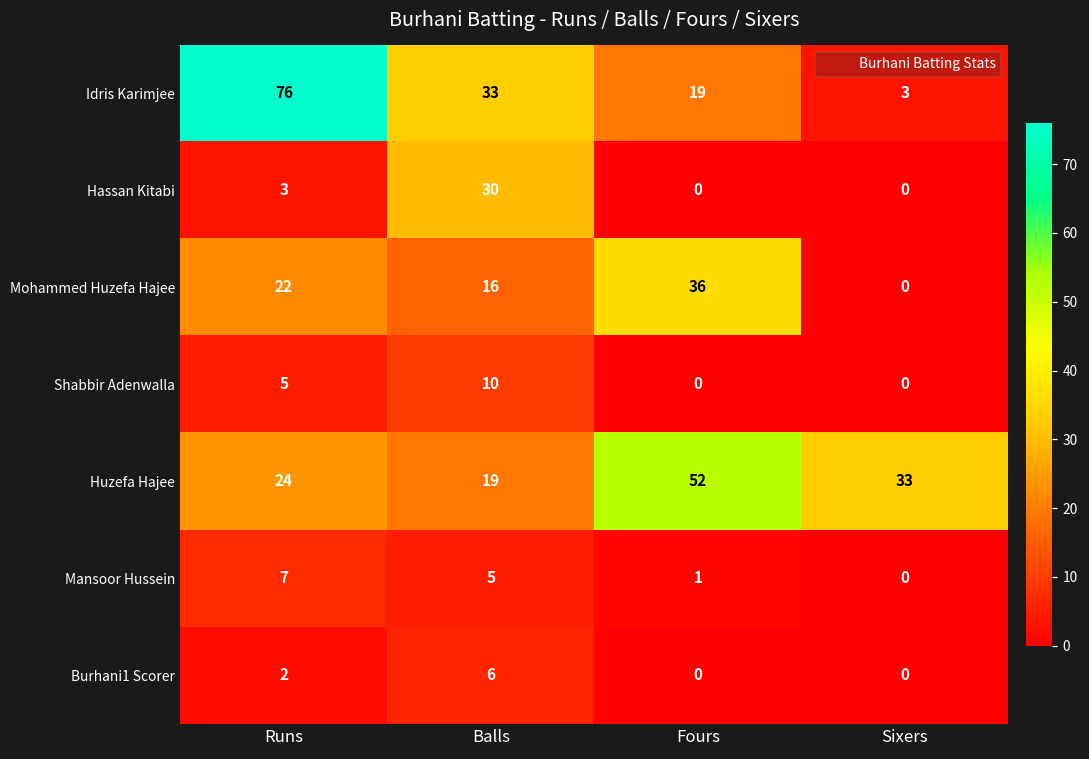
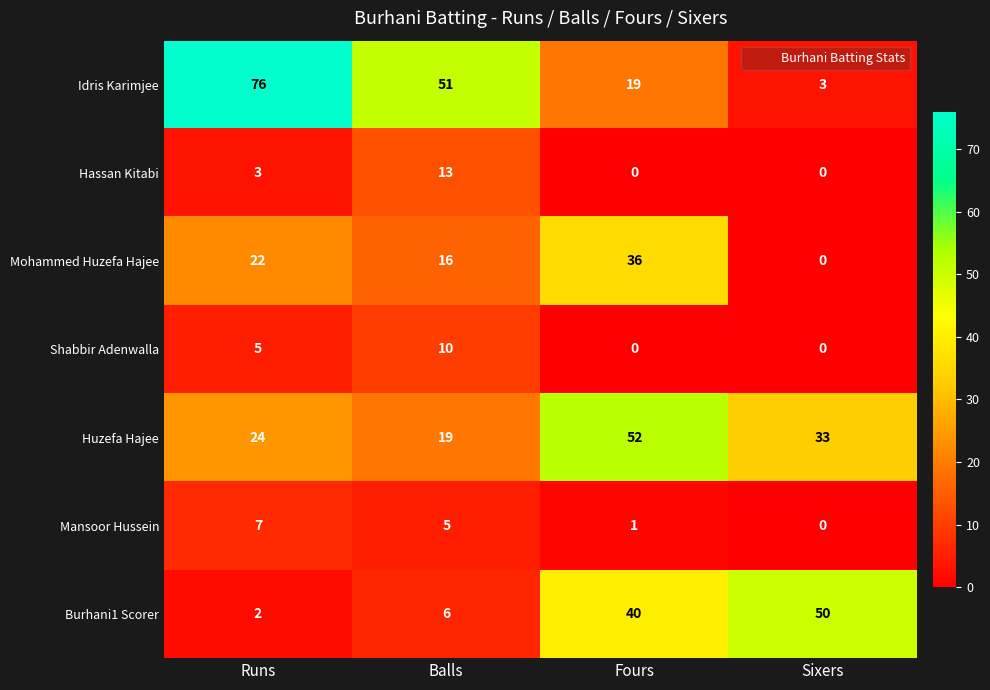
Idris Karimjee, Balls: 33 -> 51
Hassan Kitabi, Balls: 30 -> 13
Burhani1 Scorer, Fours: 0 -> 40
Burhani1 Scorer, Sixers: 0 -> 50
